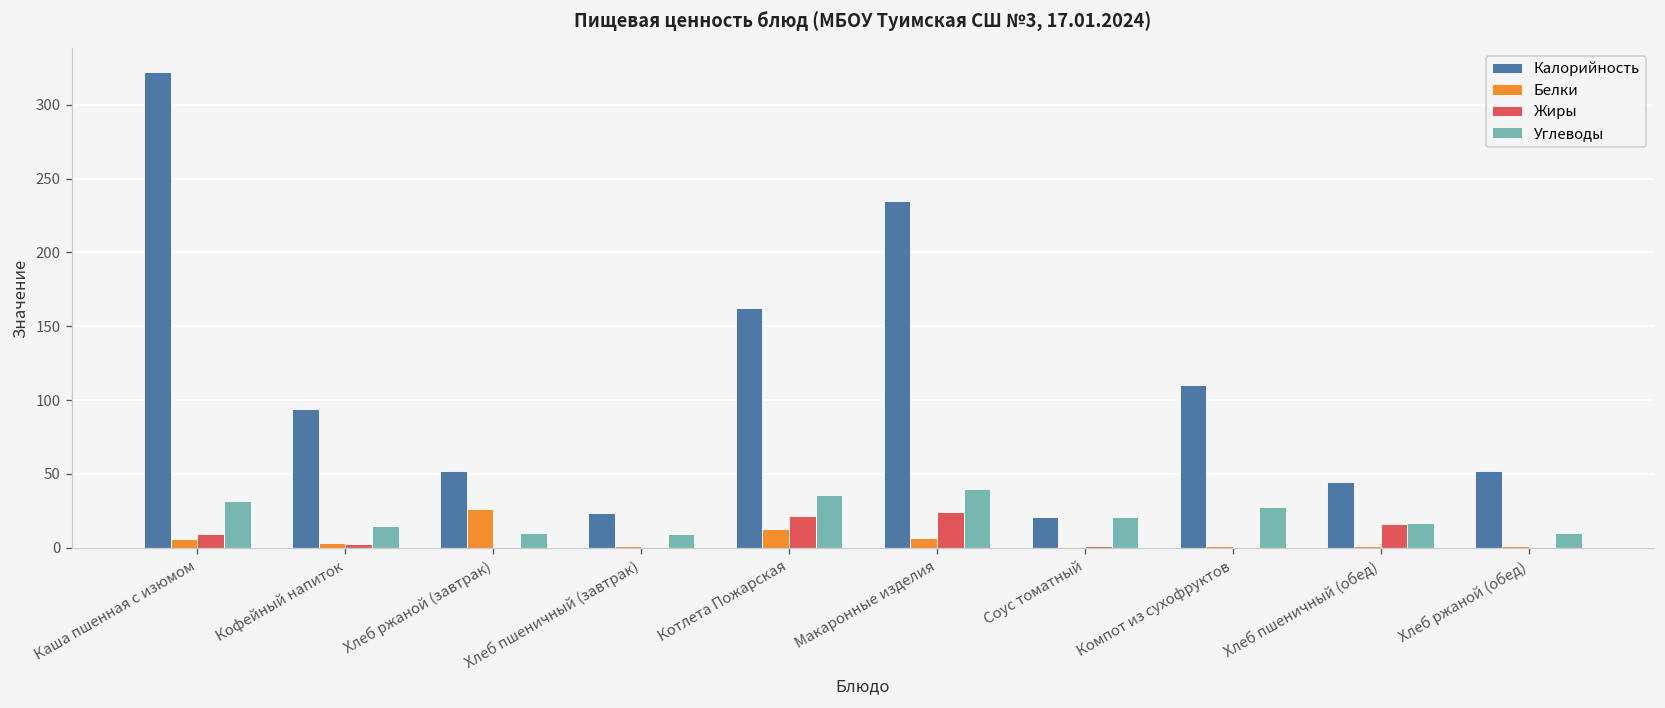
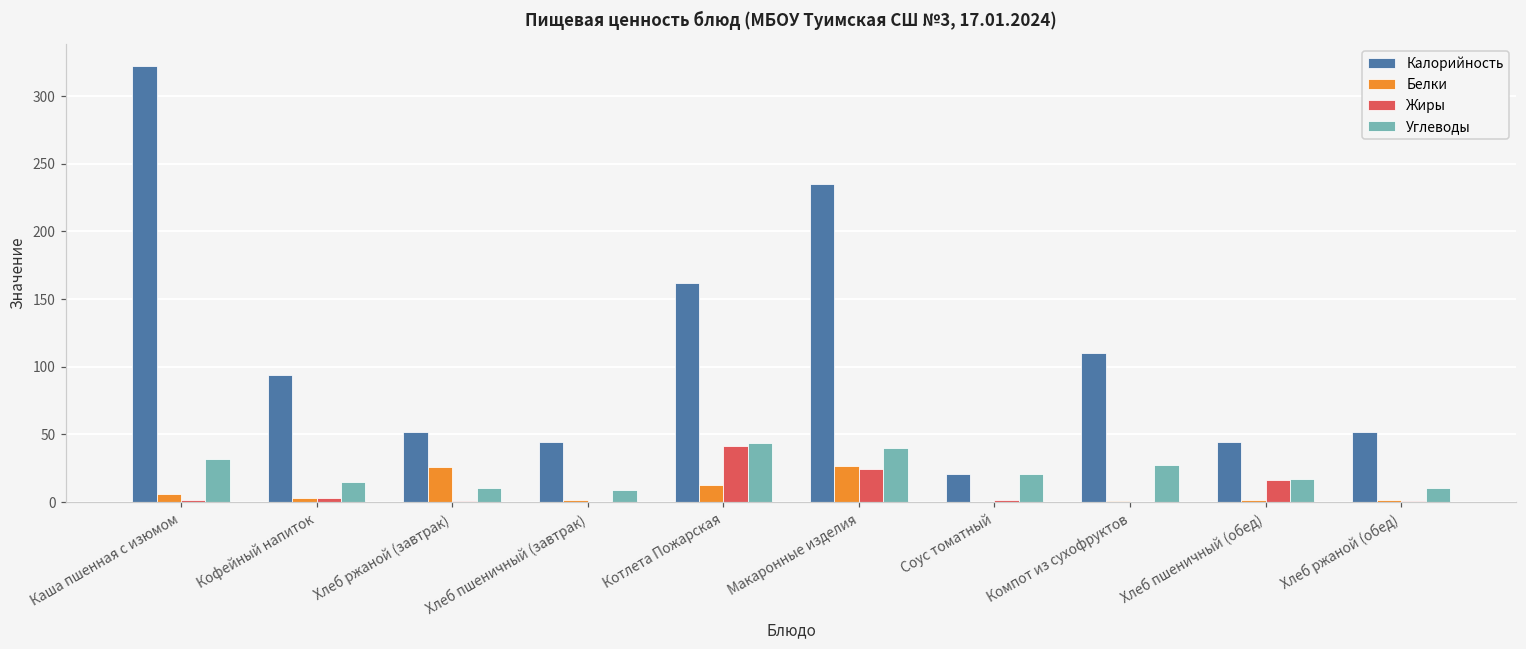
Жиры, Каша пшенная с изюмом: 9 -> 1
Калорийность, Хлеб пшеничный (завтрак): 23 -> 44
Жиры, Котлета Пожарская: 22 -> 42
Углеводы, Котлета Пожарская: 35 -> 44
Белки, Макаронные изделия: 7 -> 27
